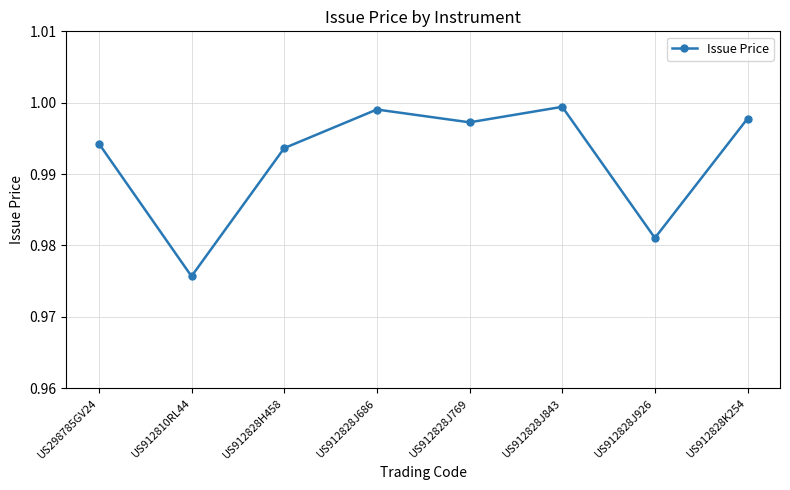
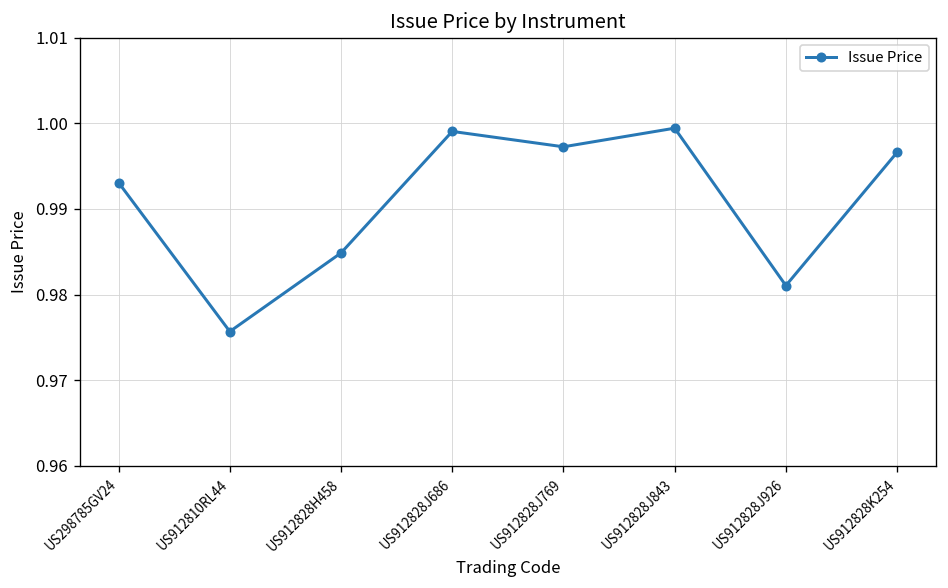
US298785GV24: 0.994 -> 0.993
US912828H458: 0.994 -> 0.985
US912828K254: 0.998 -> 0.997
